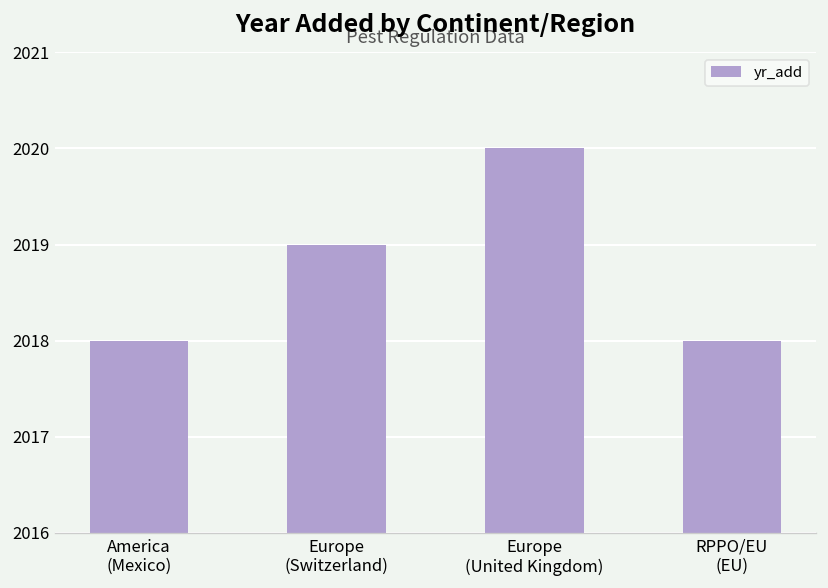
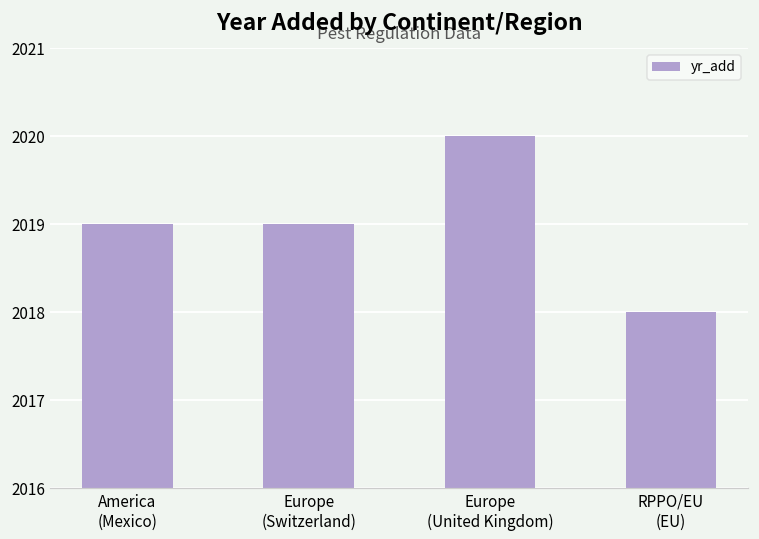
America (Mexico): 2018 -> 2019
